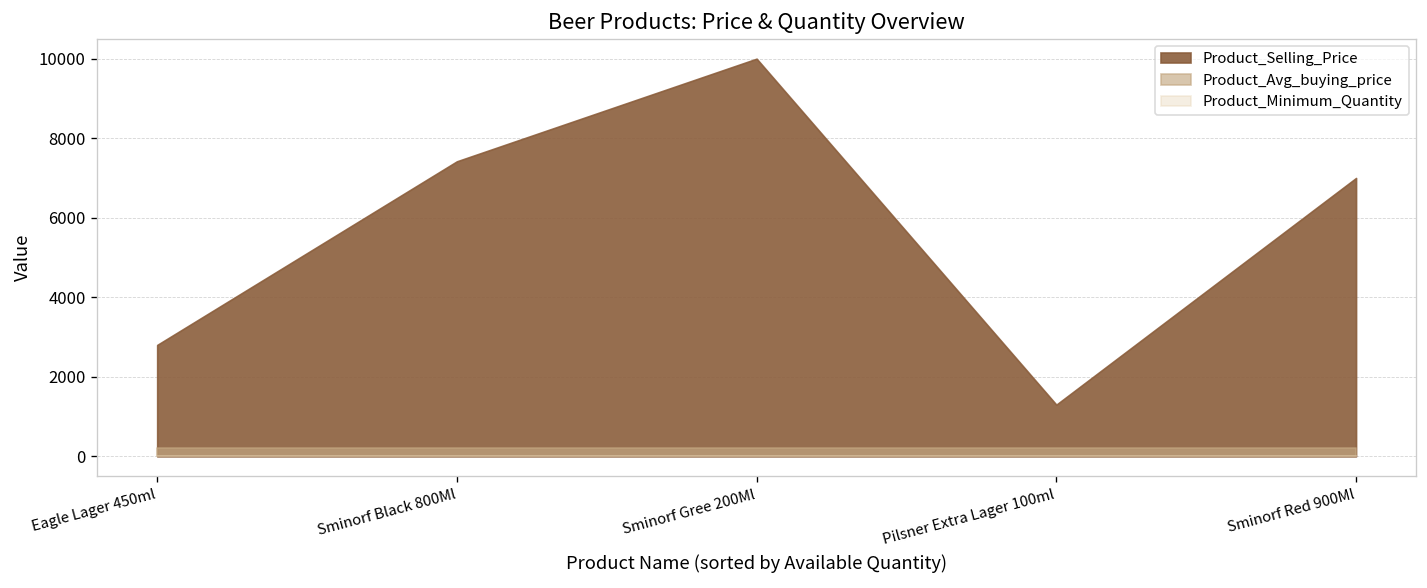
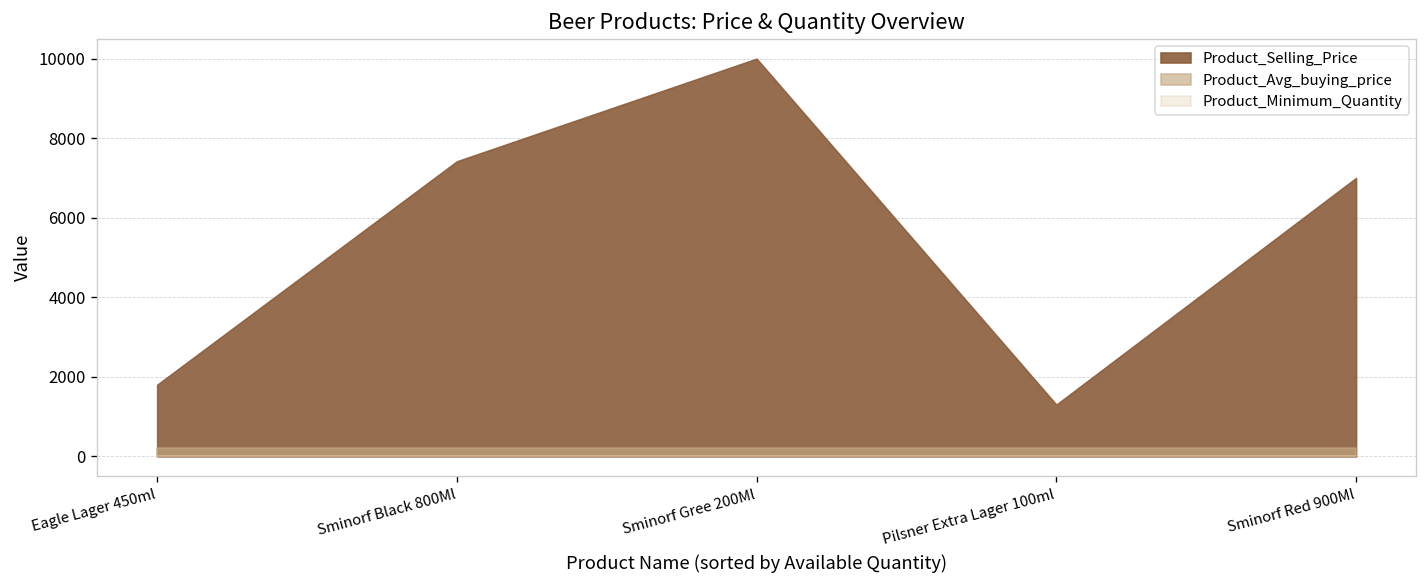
Product_Selling_Price, Eagle Lager 450ml: 2800 -> 1800
